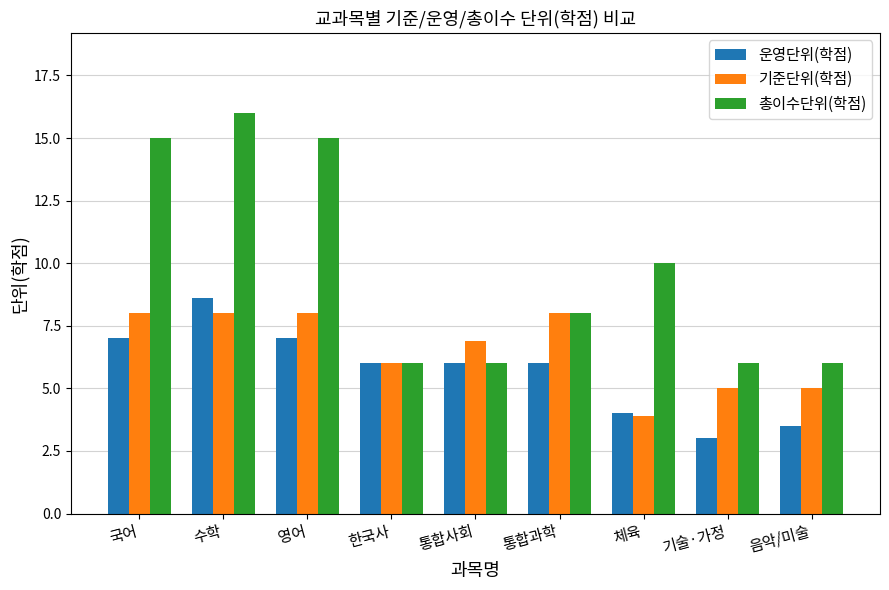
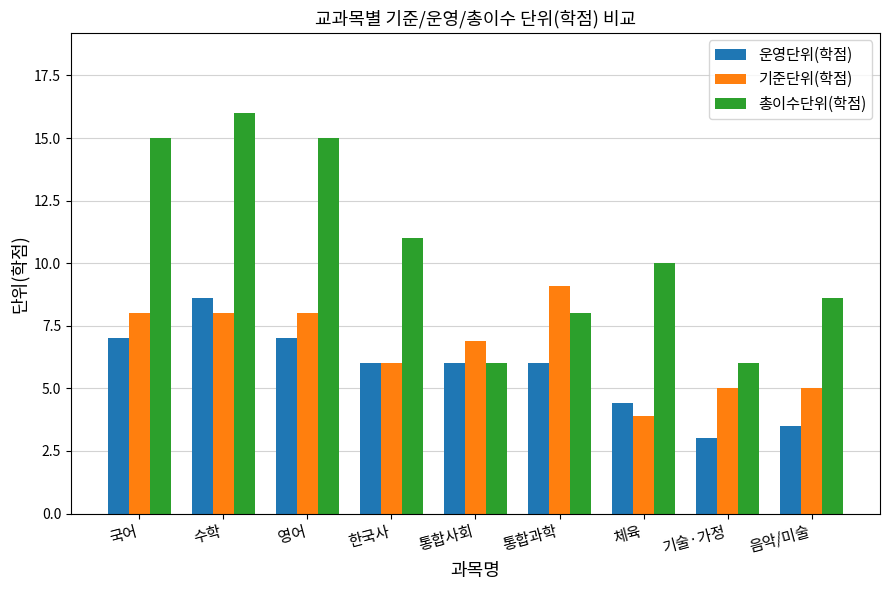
총이수단위(학점), 한국사: 6 -> 11
기준단위(학점), 통합과학: 8.0 -> 9.1
운영단위(학점), 체육: 4.0 -> 4.4
총이수단위(학점), 음악/미술: 6.0 -> 8.6
